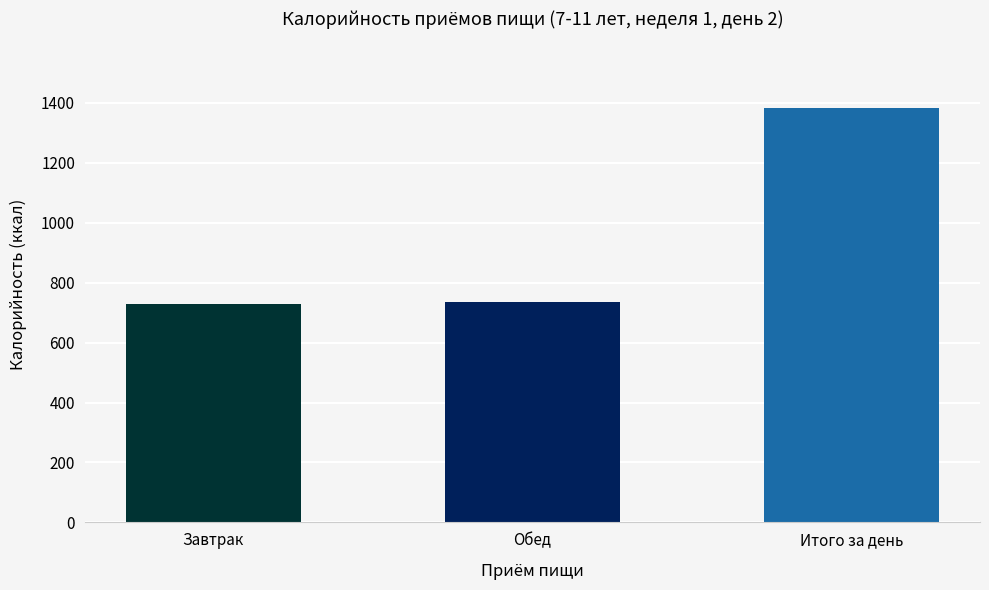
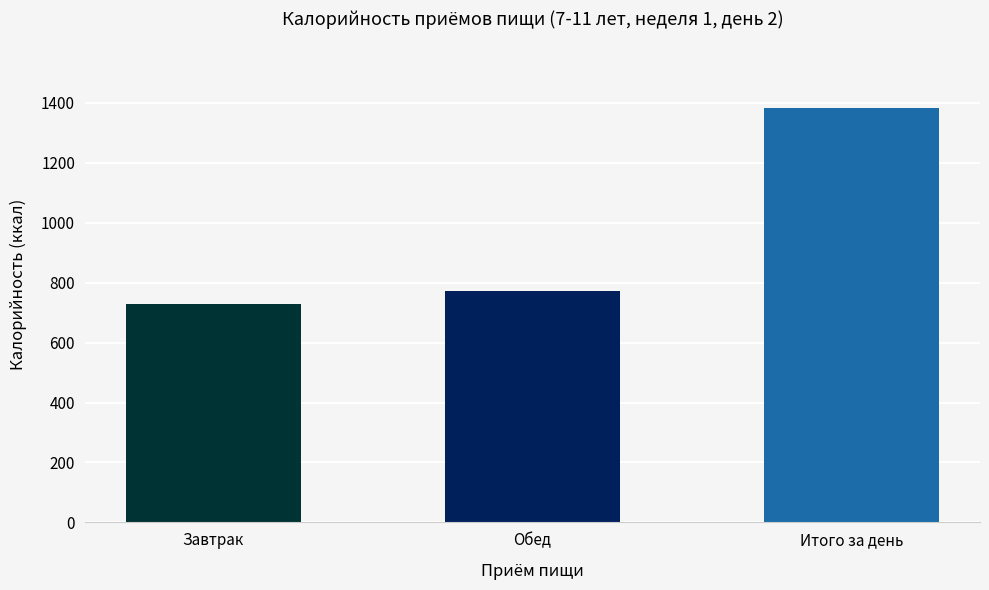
Обед: 740 -> 770
